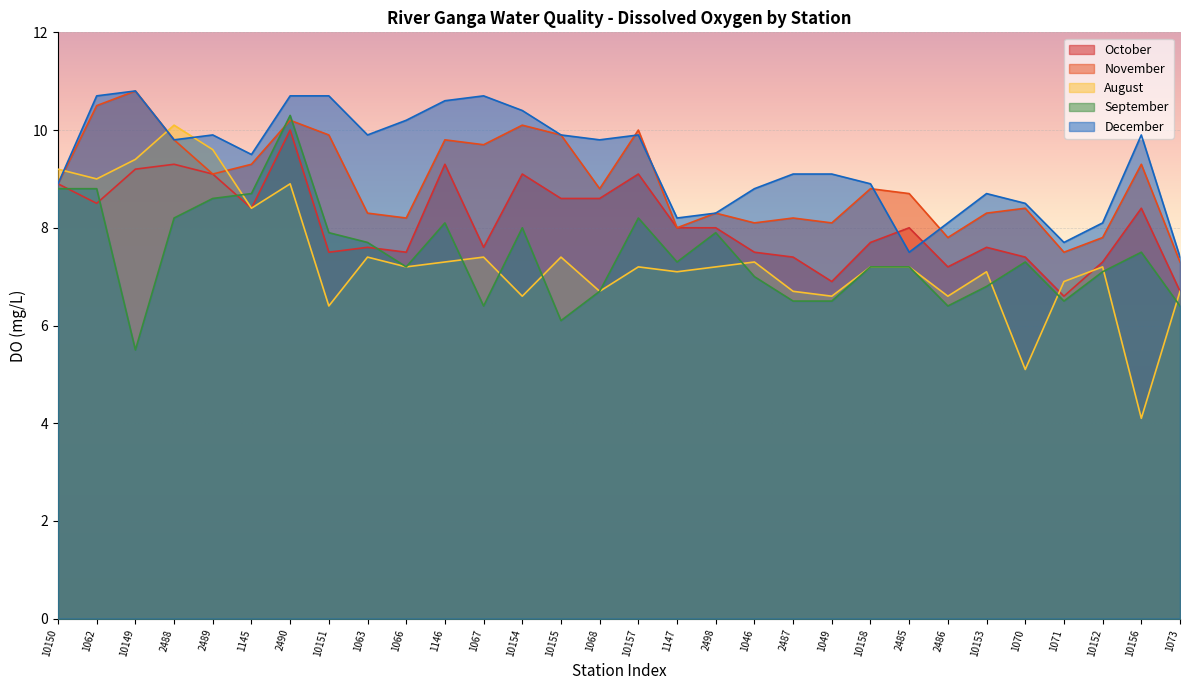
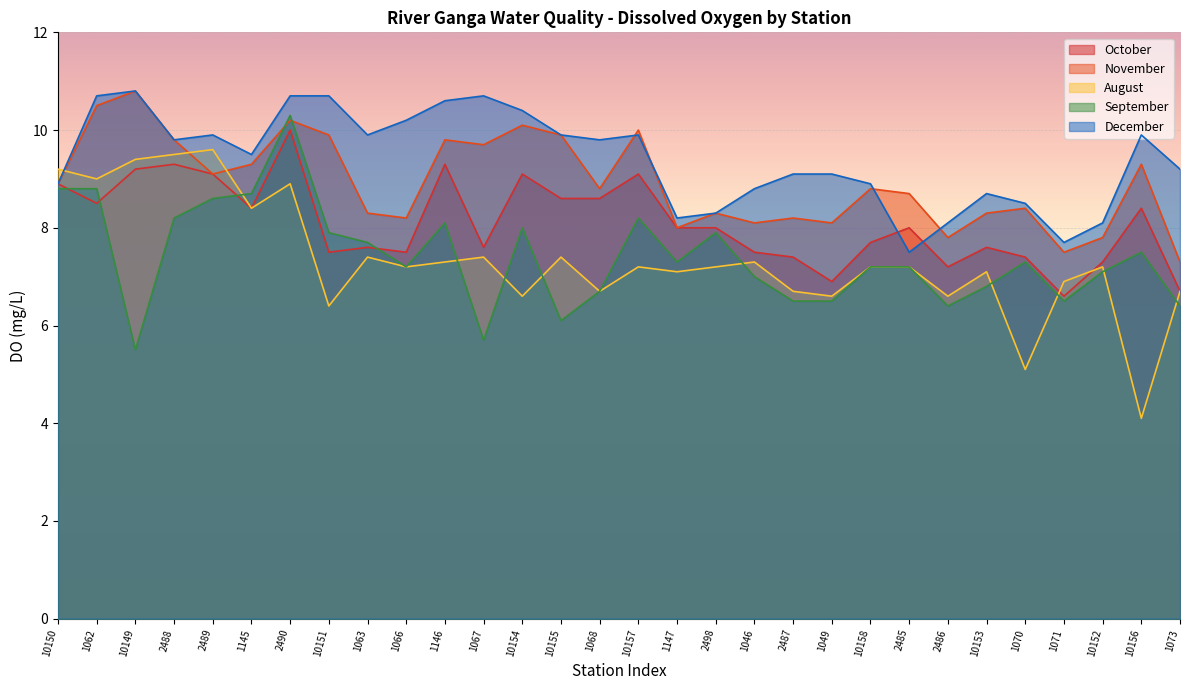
August, 2488: 10.1 -> 9.5
September, 1067: 6.4 -> 5.7
December, 1073: 7.4 -> 9.2
